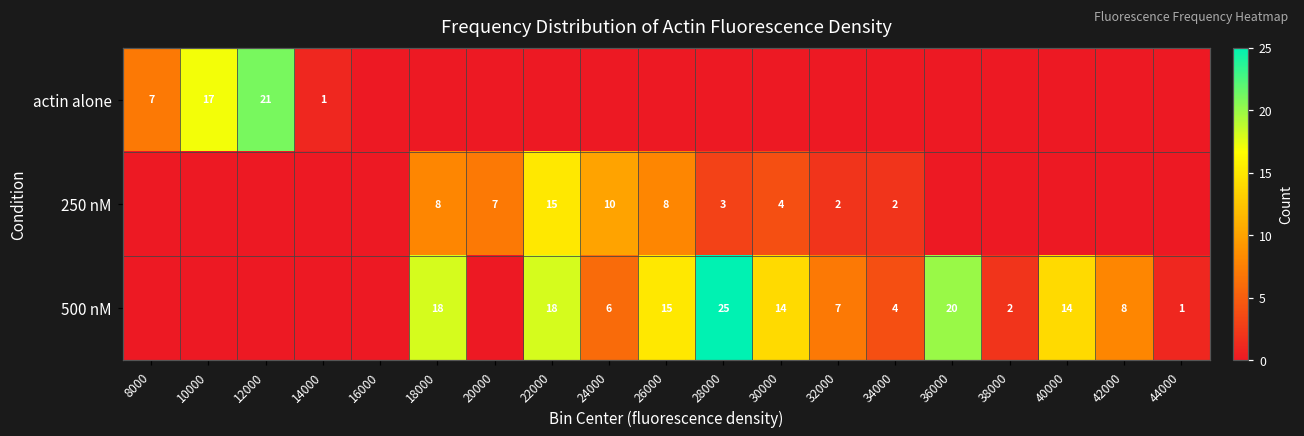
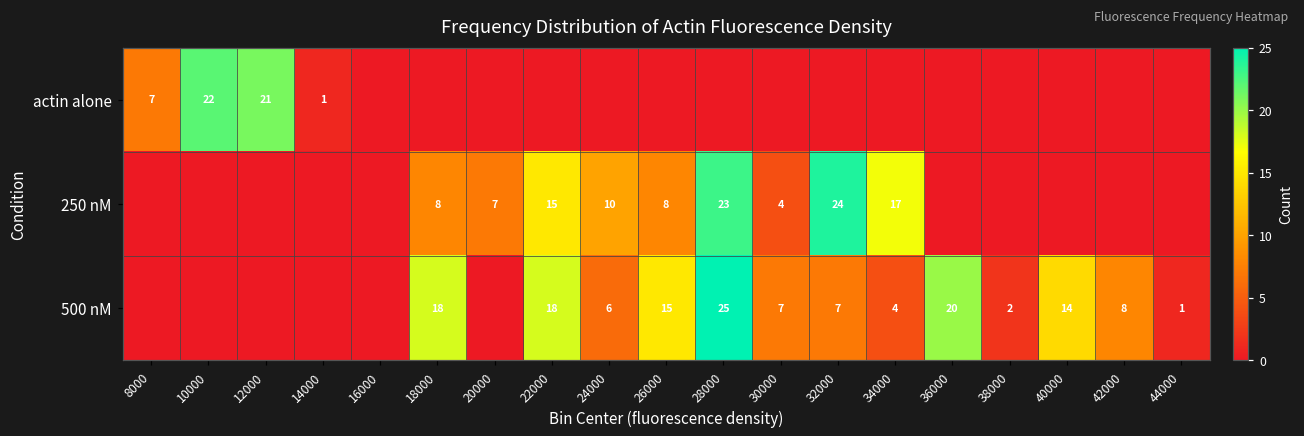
actin alone, 10000: 17 -> 22
250 nM, 28000: 3 -> 23
250 nM, 32000: 2 -> 24
250 nM, 34000: 2 -> 17
500 nM, 30000: 14 -> 7
